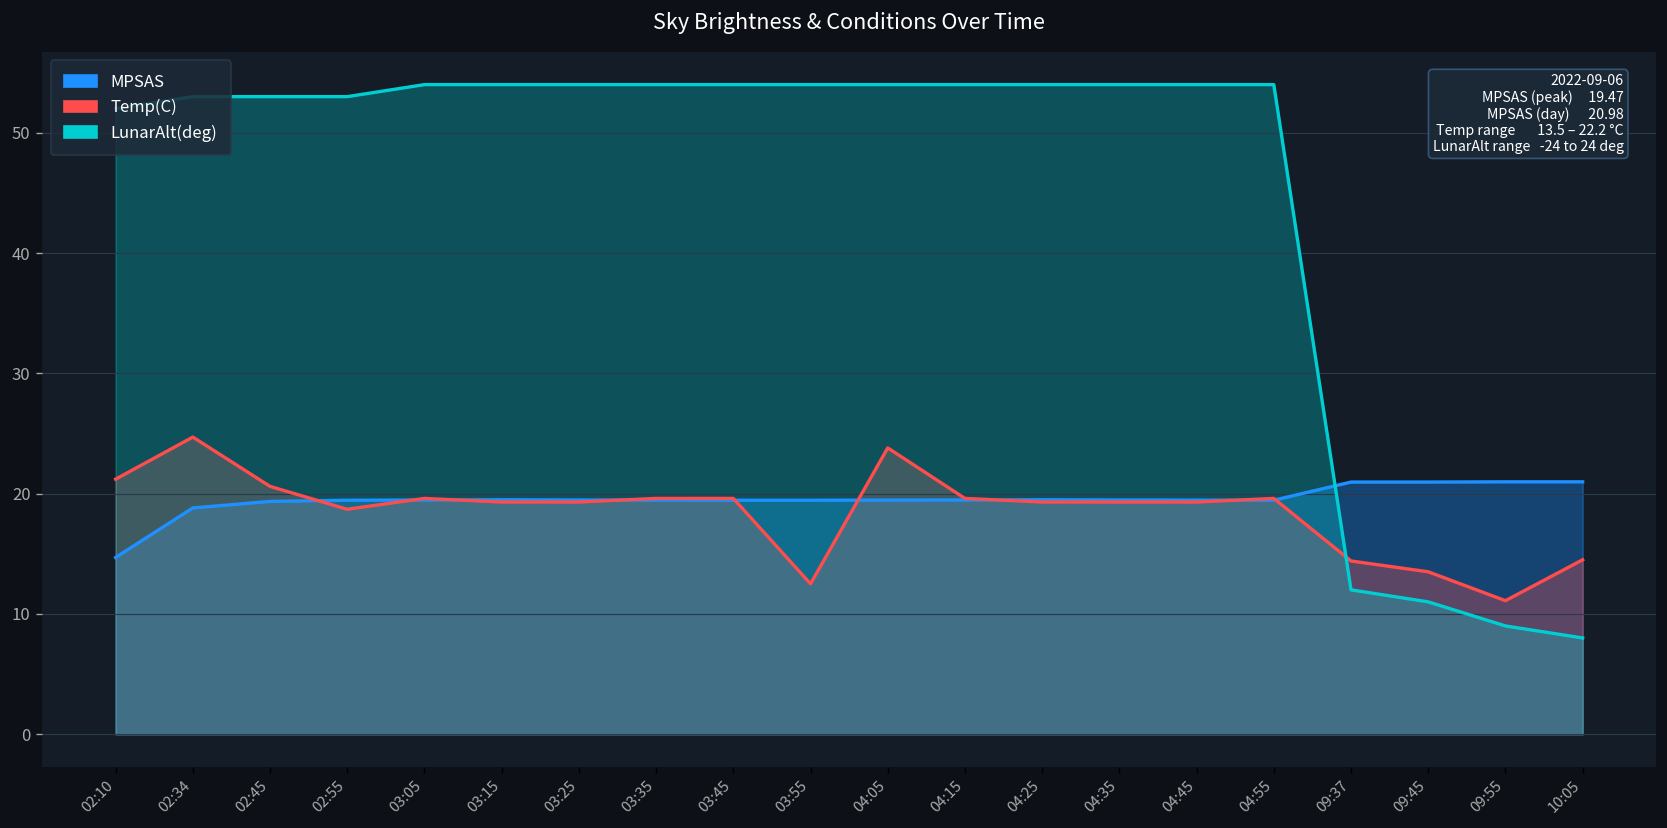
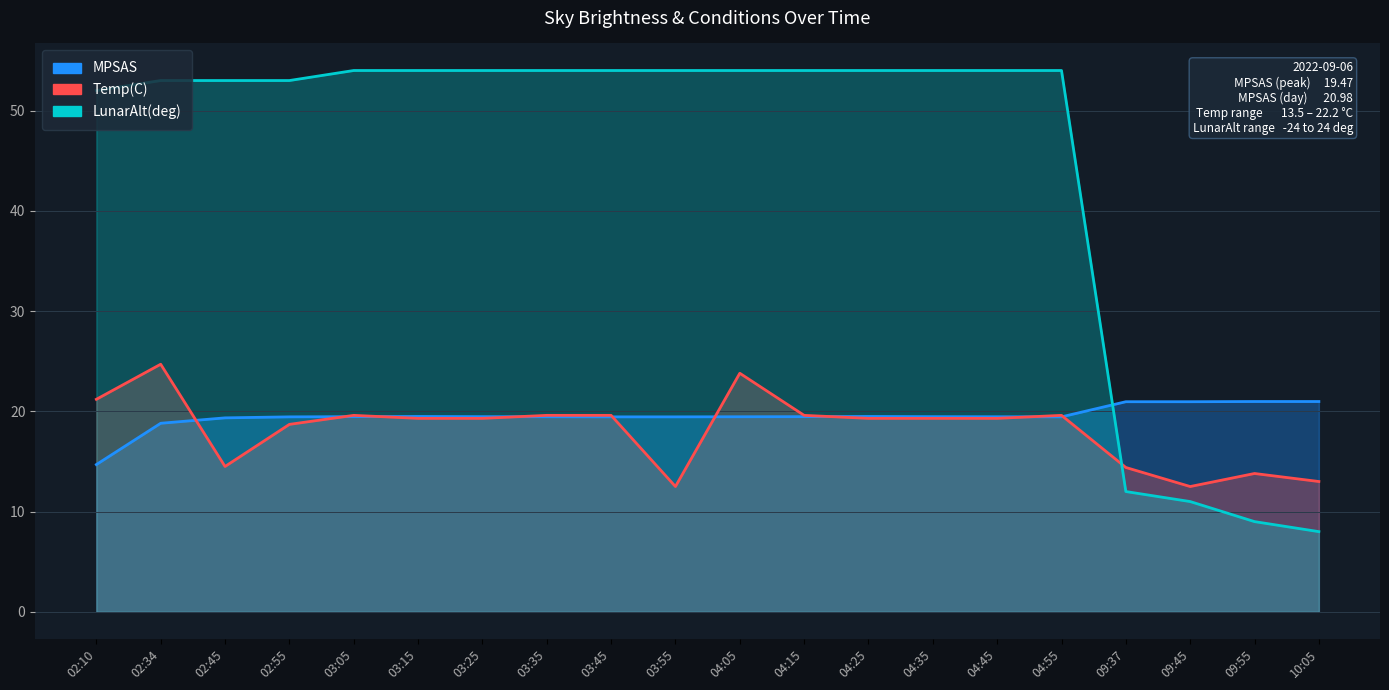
Temp(C), 02:45: 20.6 -> 14.5
Temp(C), 09:45: 13.5 -> 12.5
Temp(C), 09:55: 11.1 -> 13.8
Temp(C), 10:05: 14.5 -> 13.0
